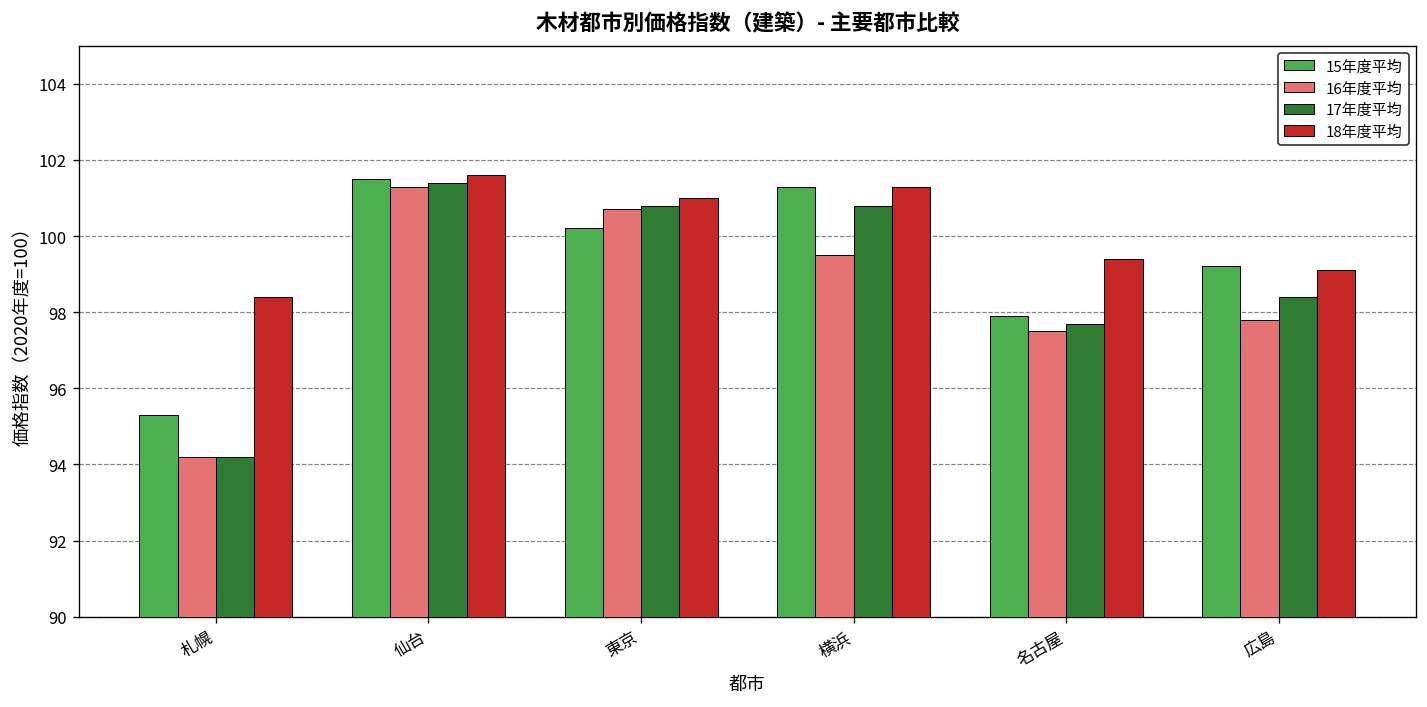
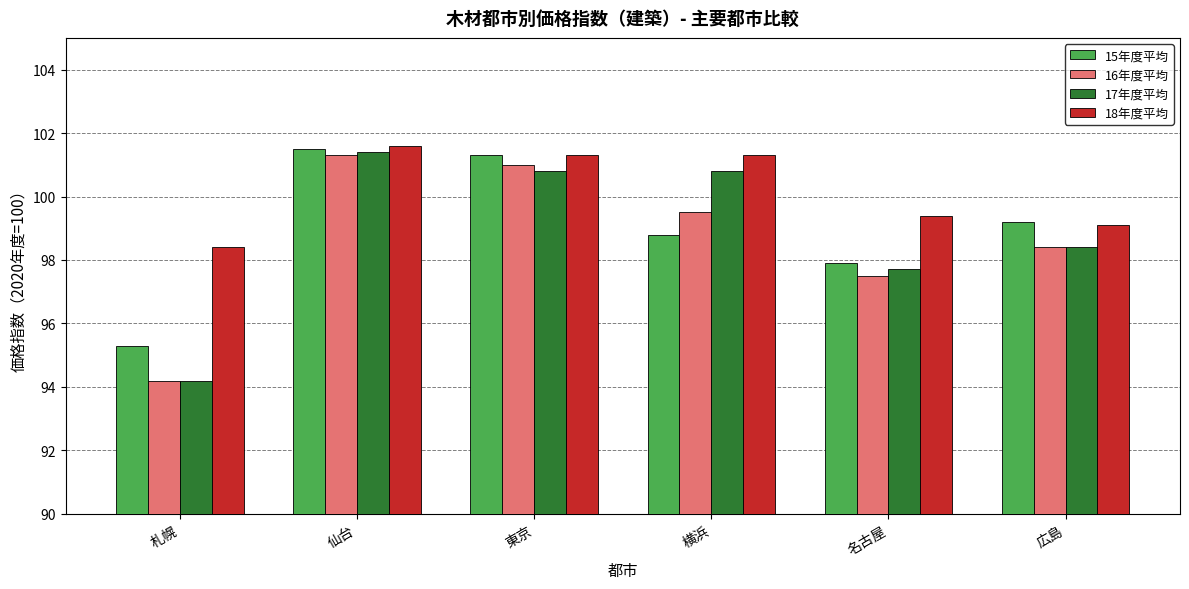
15年度平均, 東京: 100.2 -> 101.3
16年度平均, 東京: 100.7 -> 101.0
18年度平均, 東京: 101.0 -> 101.3
15年度平均, 横浜: 101.3 -> 98.8
16年度平均, 広島: 97.8 -> 98.4
